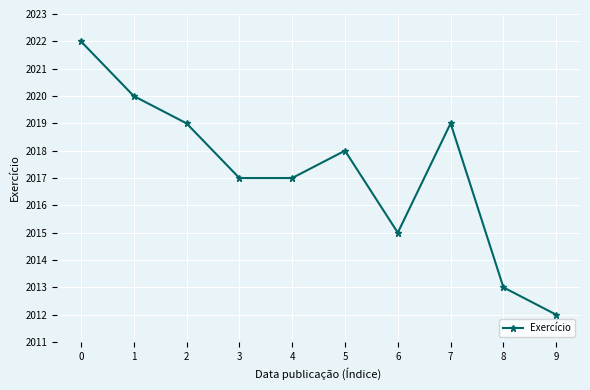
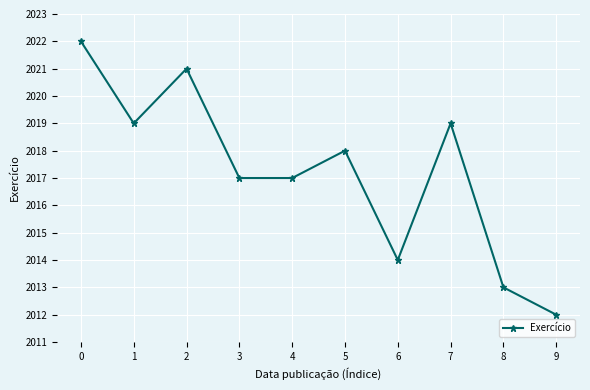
1: 2020 -> 2019
2: 2019 -> 2021
6: 2015 -> 2014
